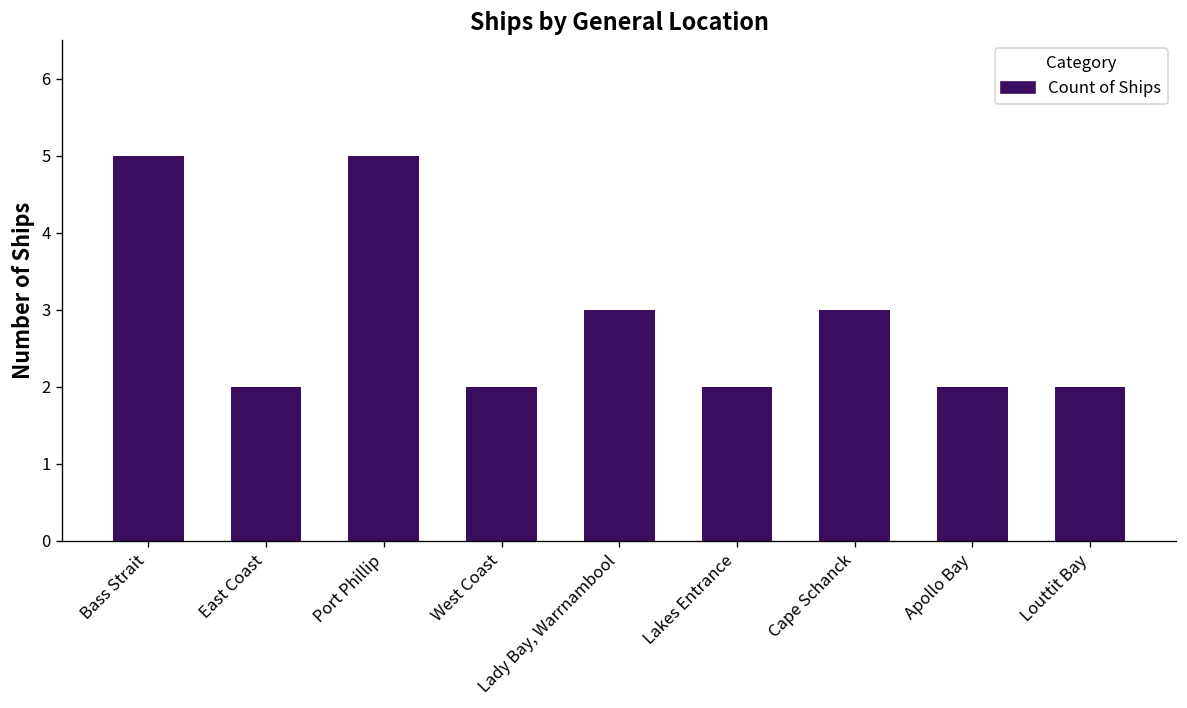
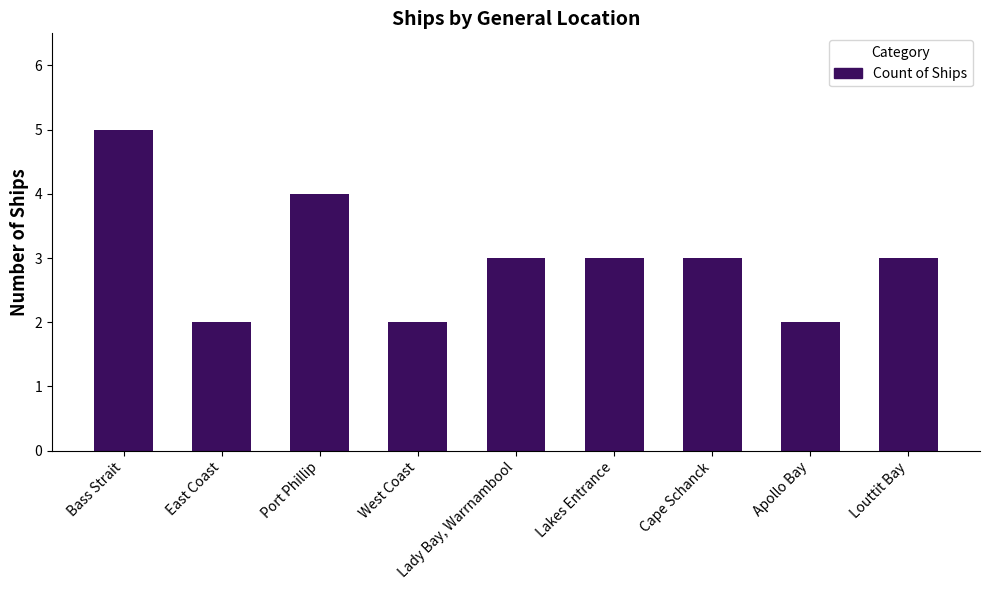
Port Phillip: 5 -> 4
Lakes Entrance: 2 -> 3
Louttit Bay: 2 -> 3
